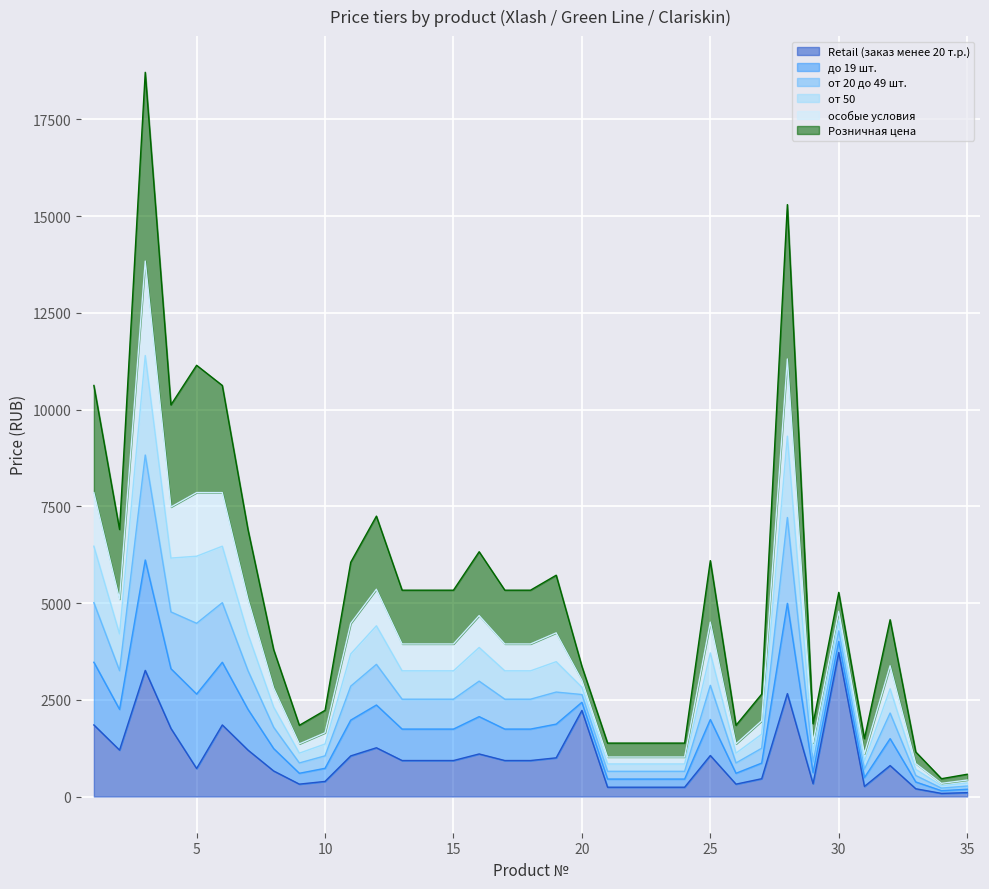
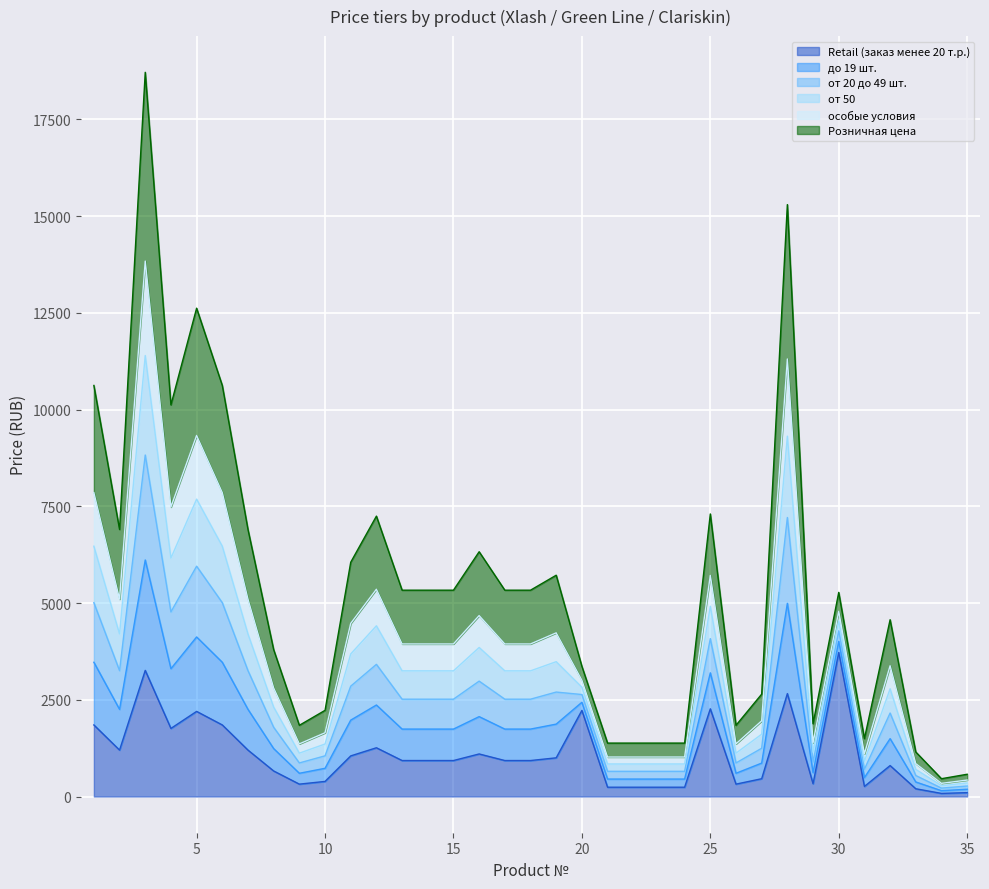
Retail (заказ менее 20 т.р.), 5: 700 -> 2200
Retail (заказ менее 20 т.р.), 25: 1100 -> 2300
